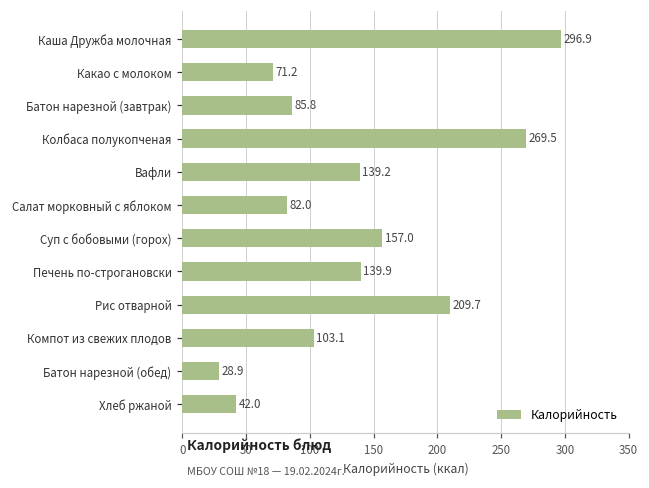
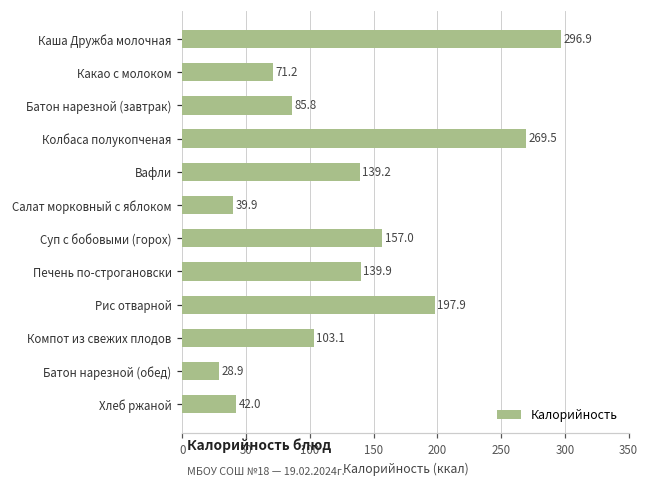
Салат морковный с яблоком: 82.0 -> 39.9
Рис отварной: 209.7 -> 197.9
